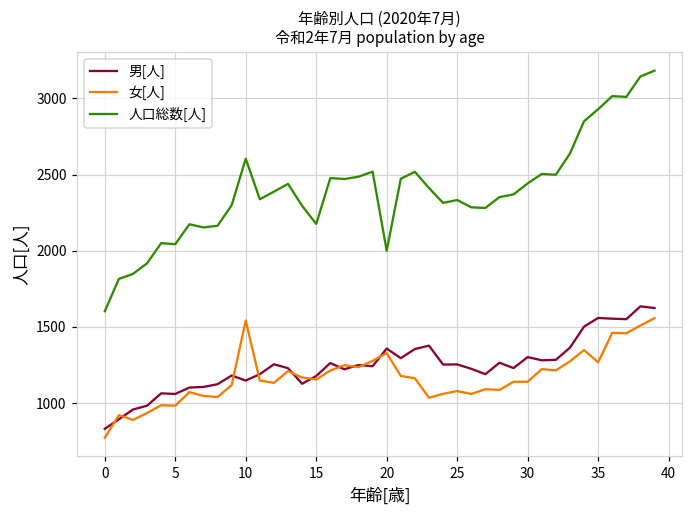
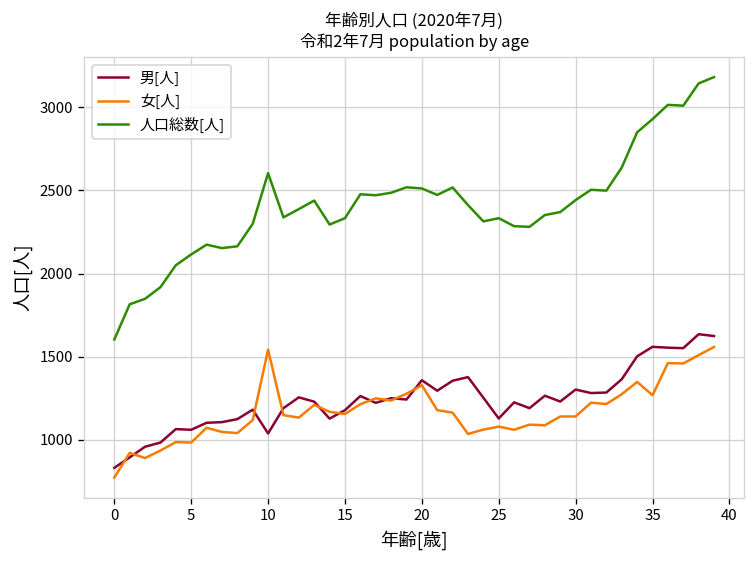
人口総数[人], 5: 2040 -> 2120
男[人], 10: 1150 -> 1040
人口総数[人], 15: 2180 -> 2330
人口総数[人], 20: 2000 -> 2510
男[人], 25: 1250 -> 1130
